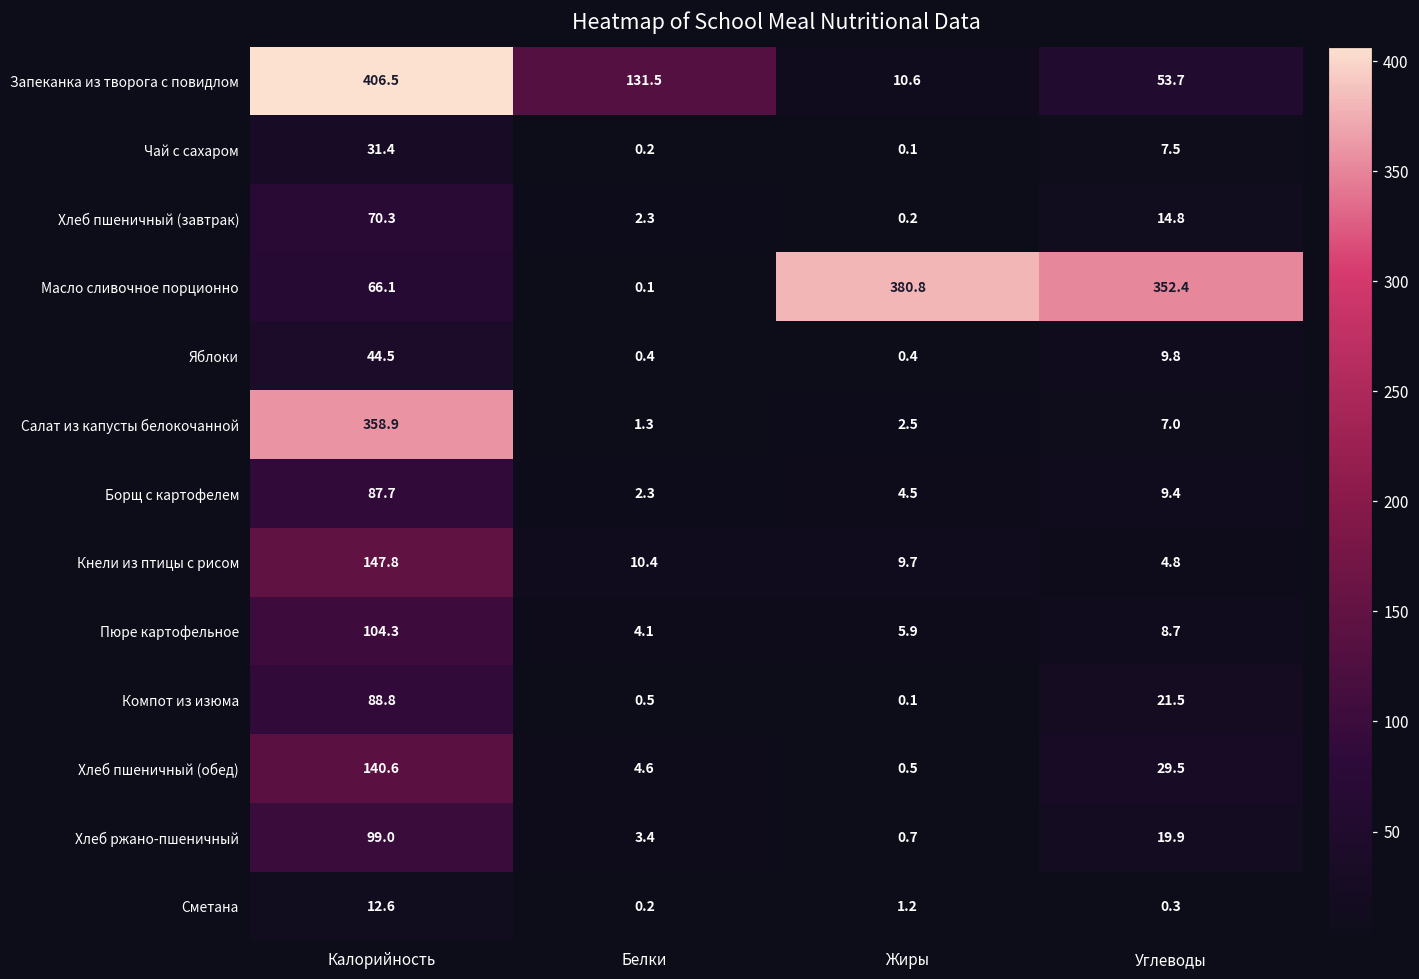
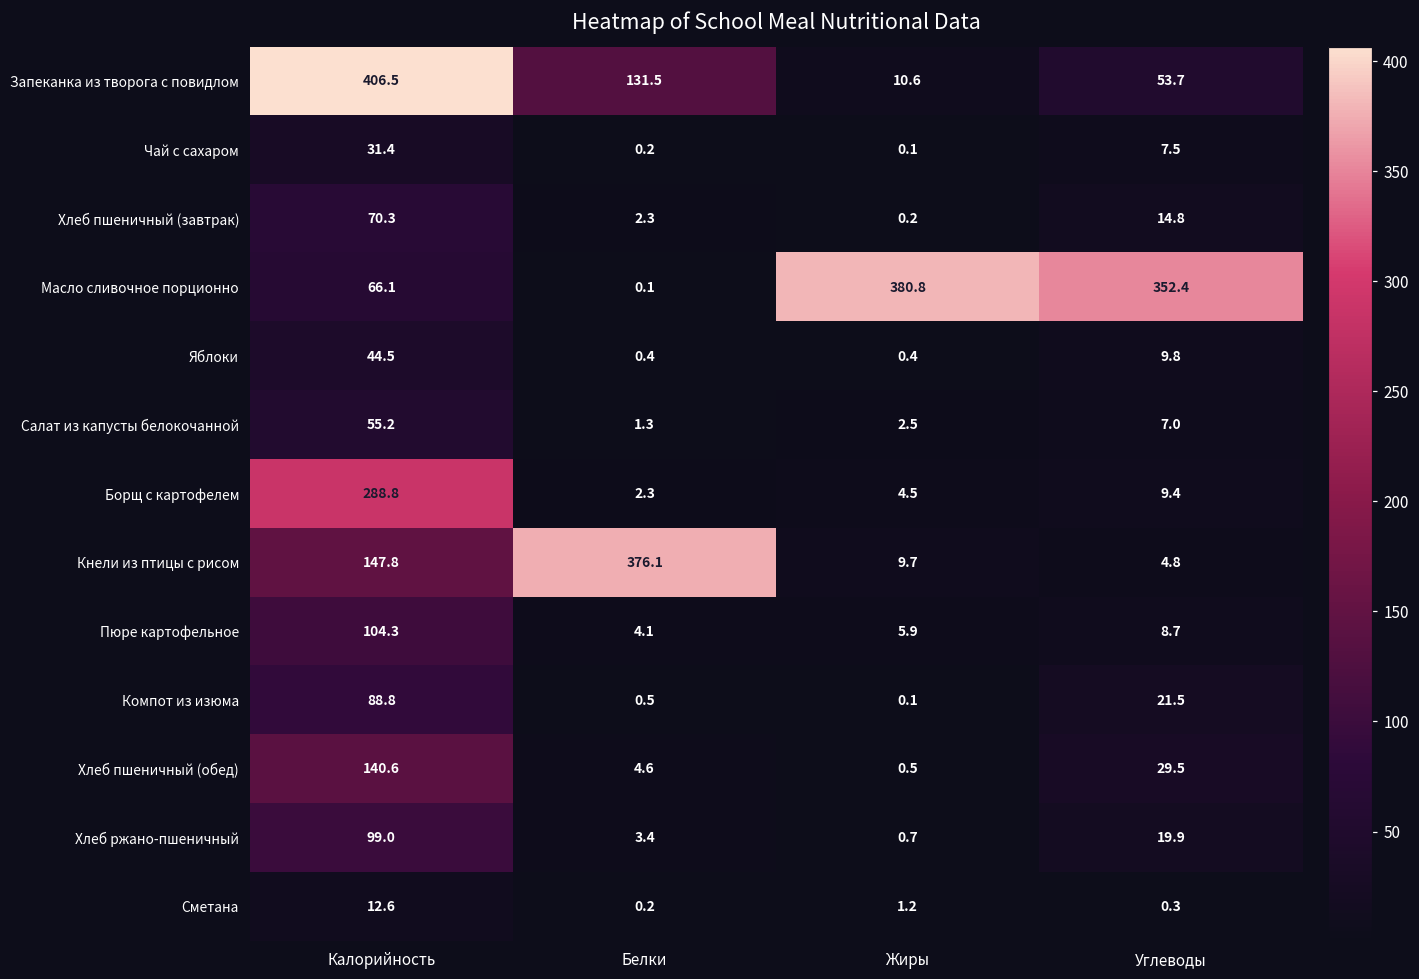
Салат из капусты белокочанной, Калорийность: 358.9 -> 55.2
Борщ с картофелем, Калорийность: 87.7 -> 288.8
Кнели из птицы с рисом, Белки: 10.4 -> 376.1
